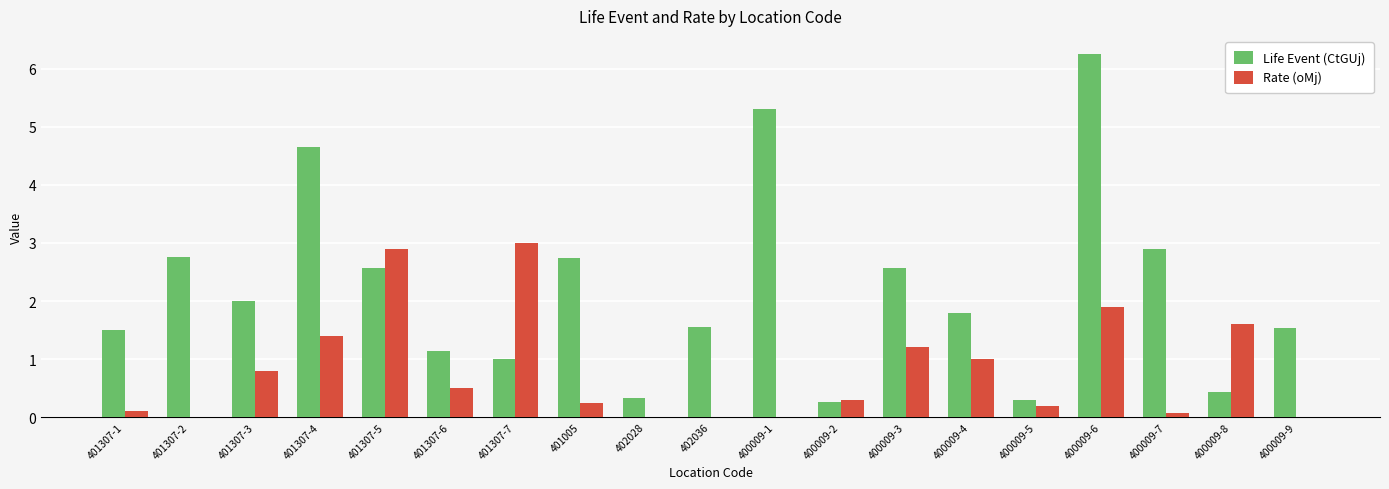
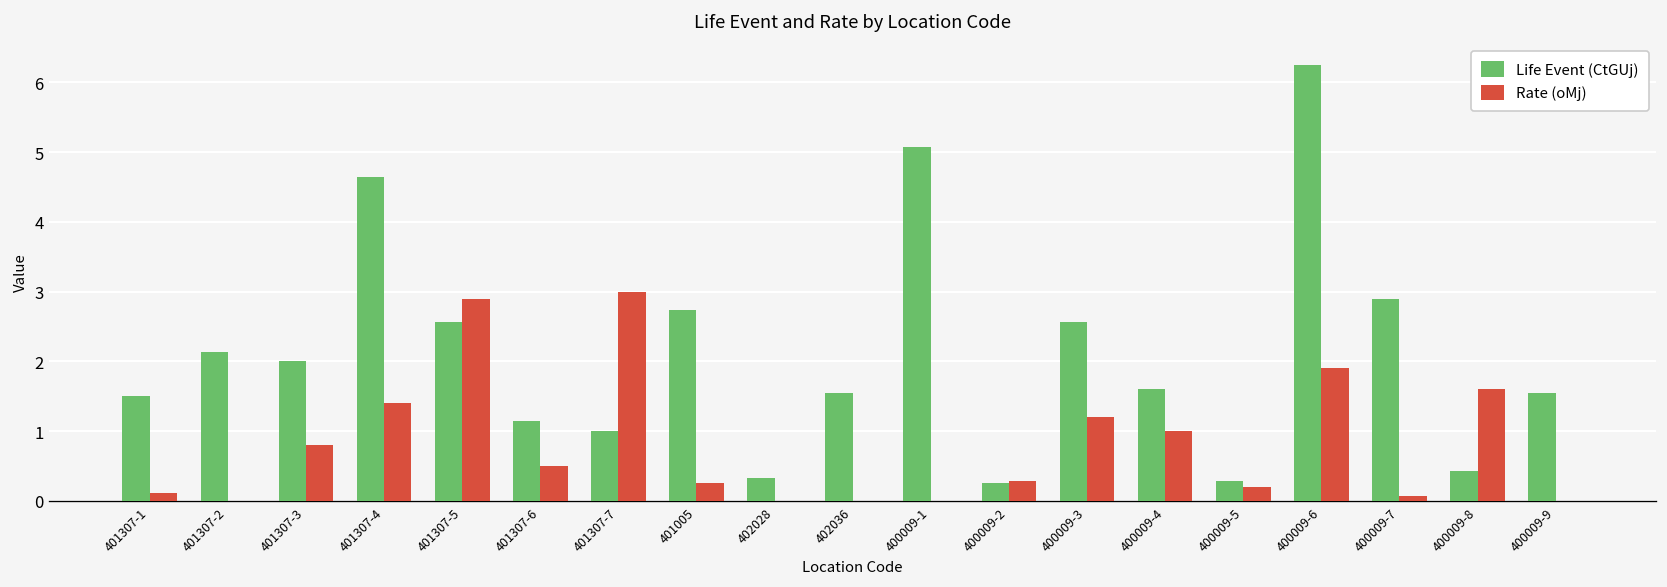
Life Event (CtGUj), 401307-2: 2.8 -> 2.1
Life Event (CtGUj), 400009-1: 5.3 -> 5.1
Life Event (CtGUj), 400009-4: 1.8 -> 1.6
